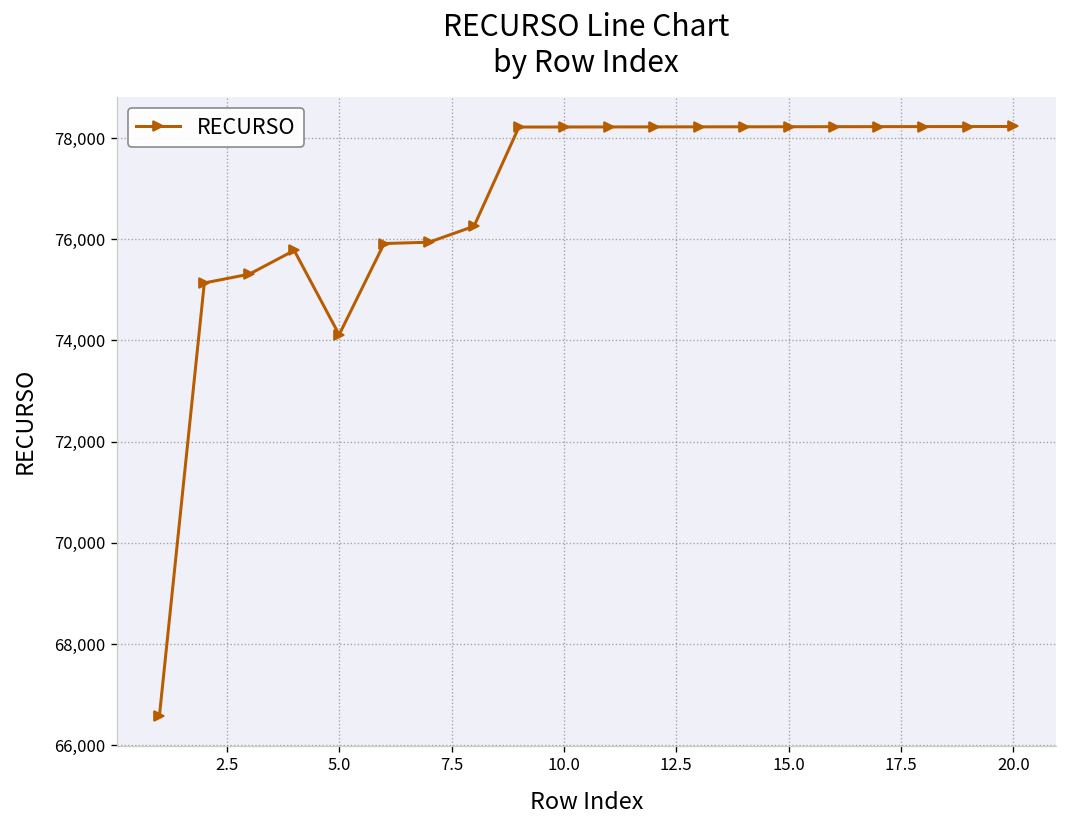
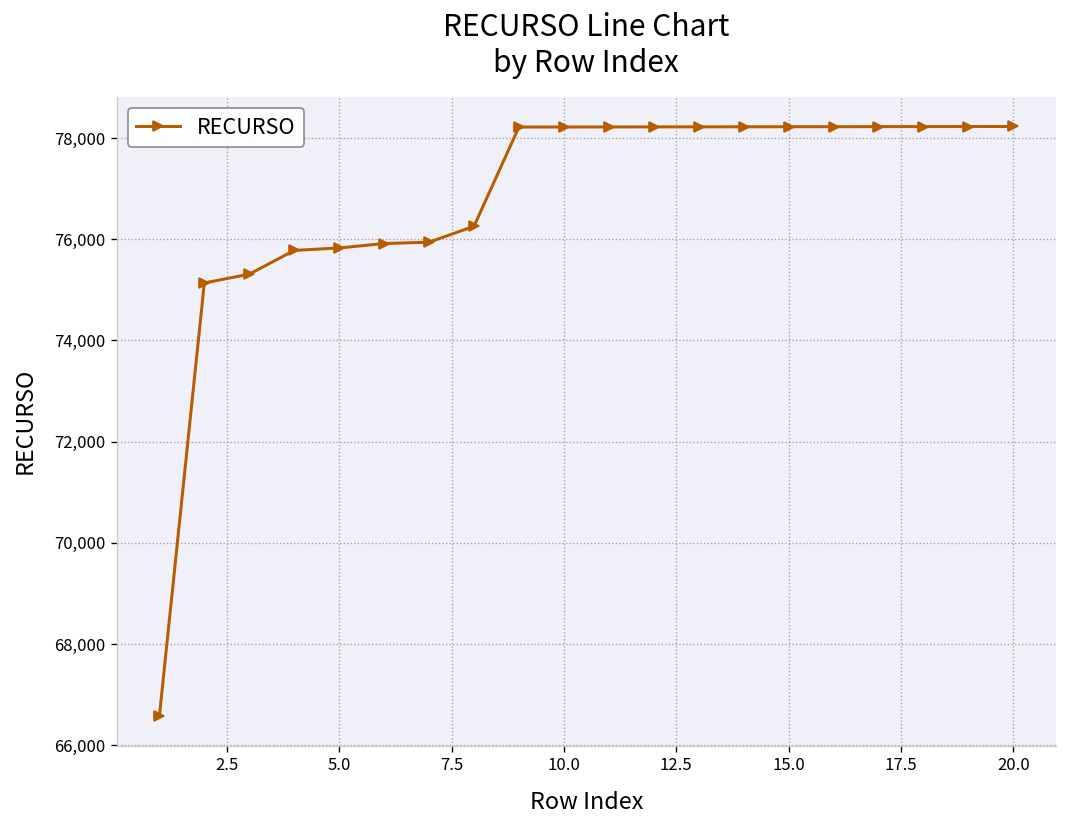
5.0: 74,100 -> 75,800
